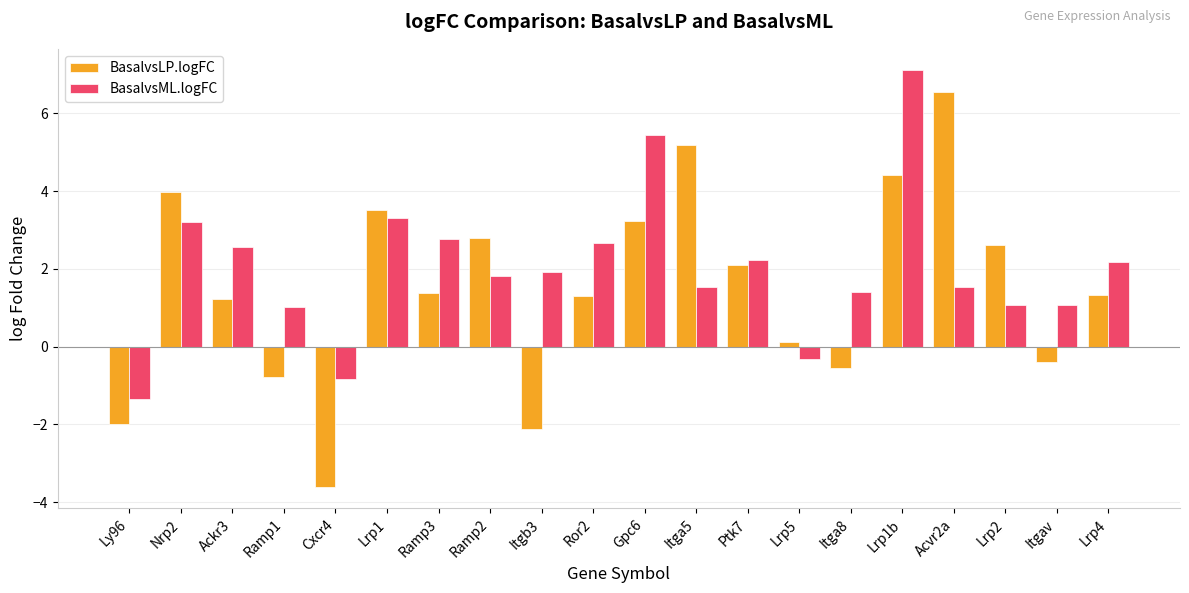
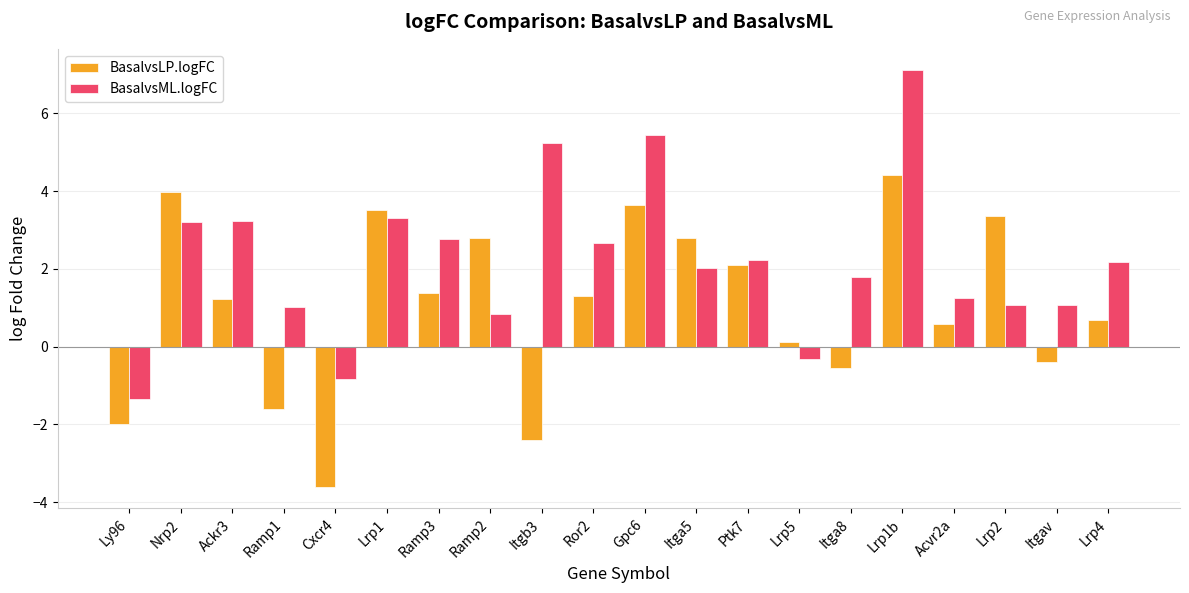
BasalvsML.logFC, Ackr3: 2.6 -> 3.2
BasalvsLP.logFC, Ramp1: -0.8 -> -1.6
BasalvsML.logFC, Ramp2: 1.8 -> 0.8
BasalvsLP.logFC, Itgb3: -2.1 -> -2.4
BasalvsML.logFC, Itgb3: 1.9 -> 5.3
BasalvsLP.logFC, Gpc6: 3.2 -> 3.7
BasalvsLP.logFC, Itga5: 5.2 -> 2.8
BasalvsML.logFC, Itga5: 1.5 -> 2.0
BasalvsML.logFC, Itga8: 1.4 -> 1.8
BasalvsLP.logFC, Acvr2a: 6.5 -> 0.6
BasalvsML.logFC, Acvr2a: 1.5 -> 1.2
BasalvsLP.logFC, Lrp2: 2.6 -> 3.4
BasalvsLP.logFC, Lrp4: 1.3 -> 0.7
